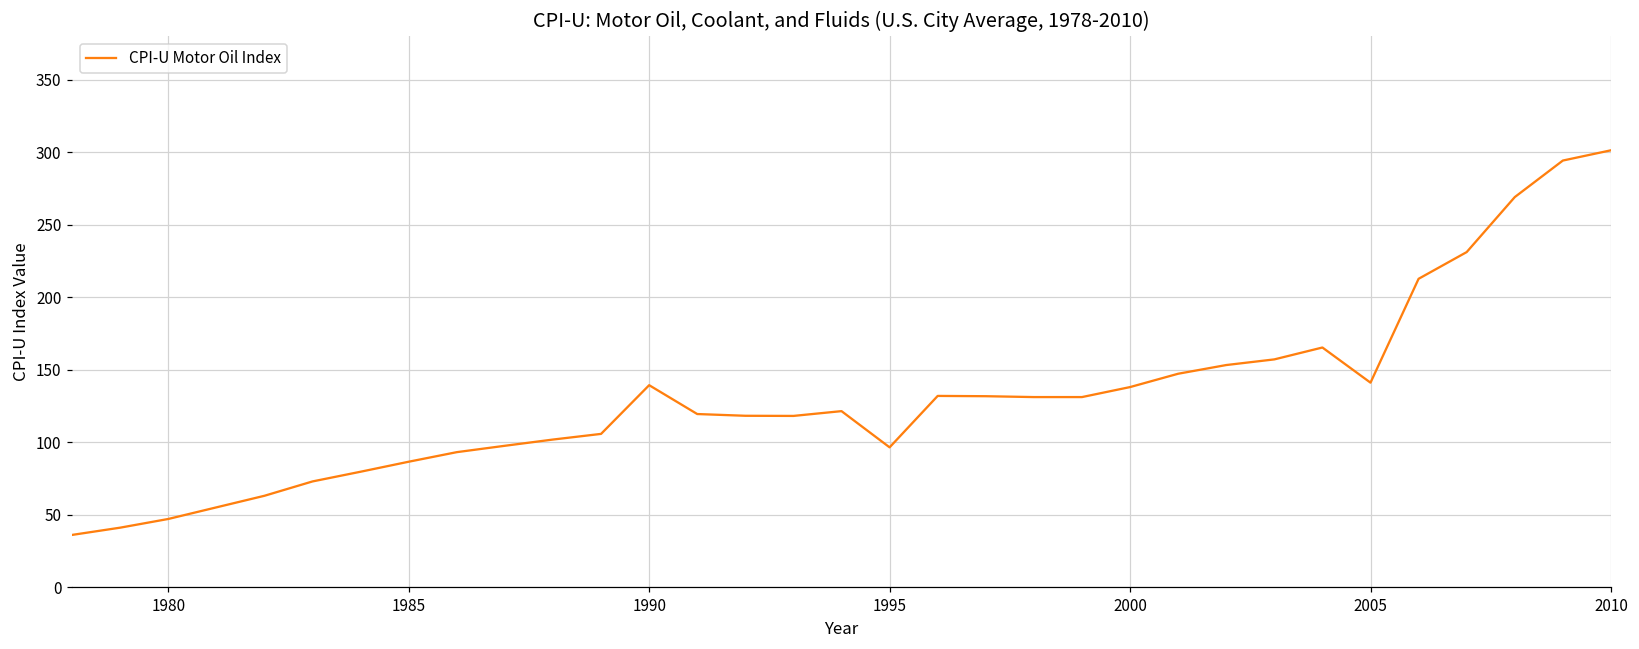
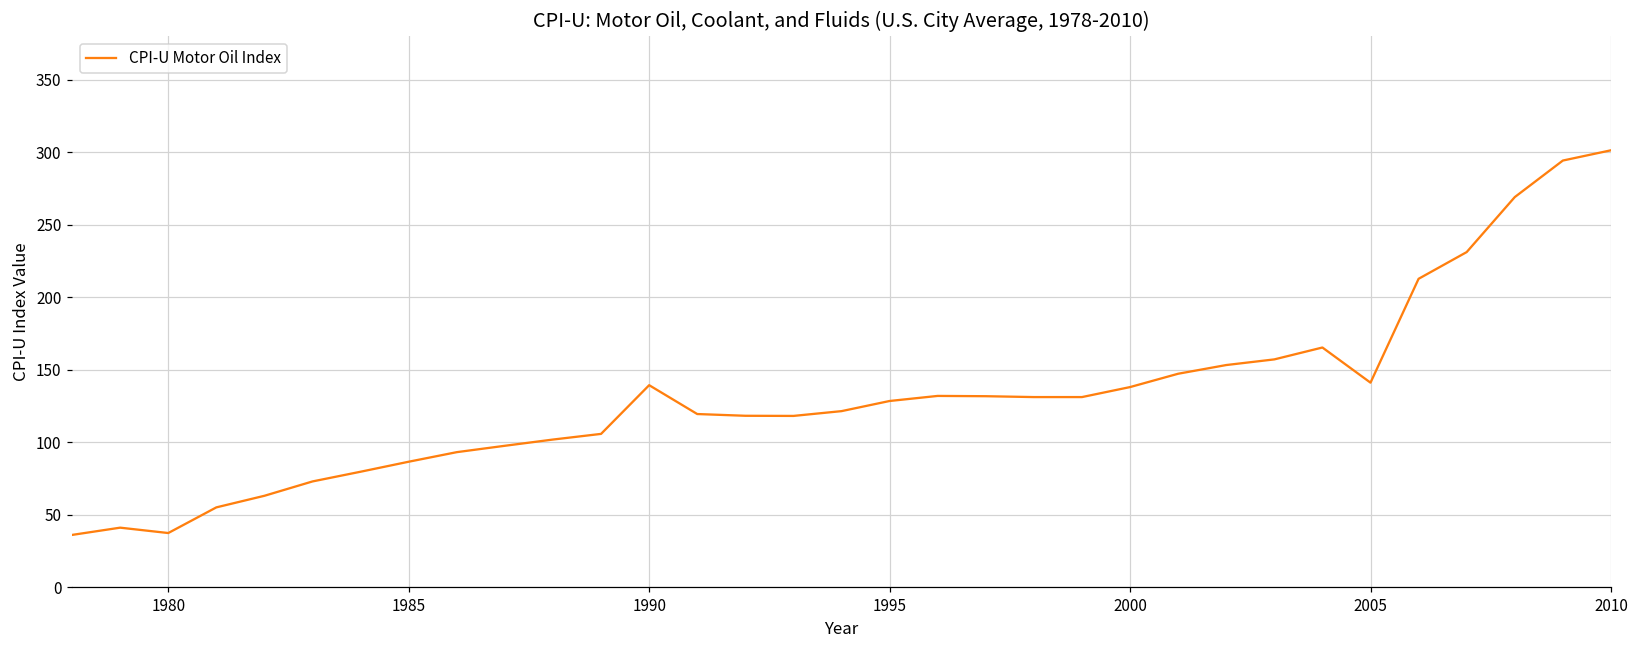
1980: 47 -> 37
1995: 96 -> 128
